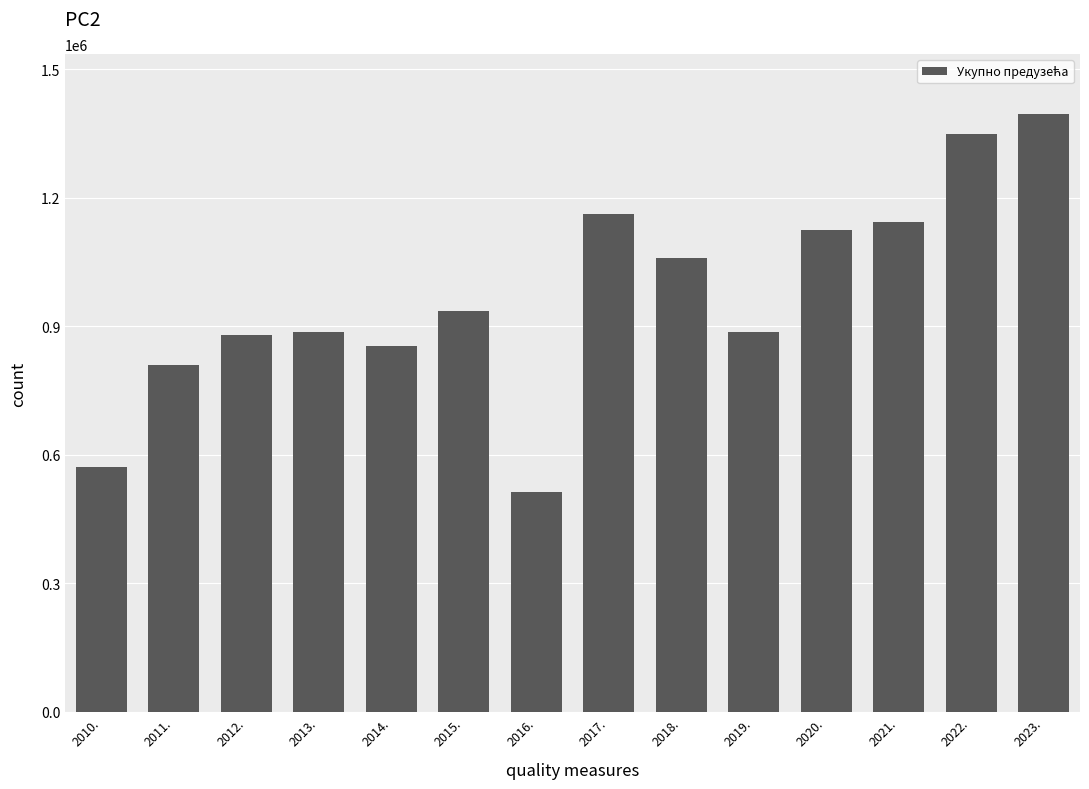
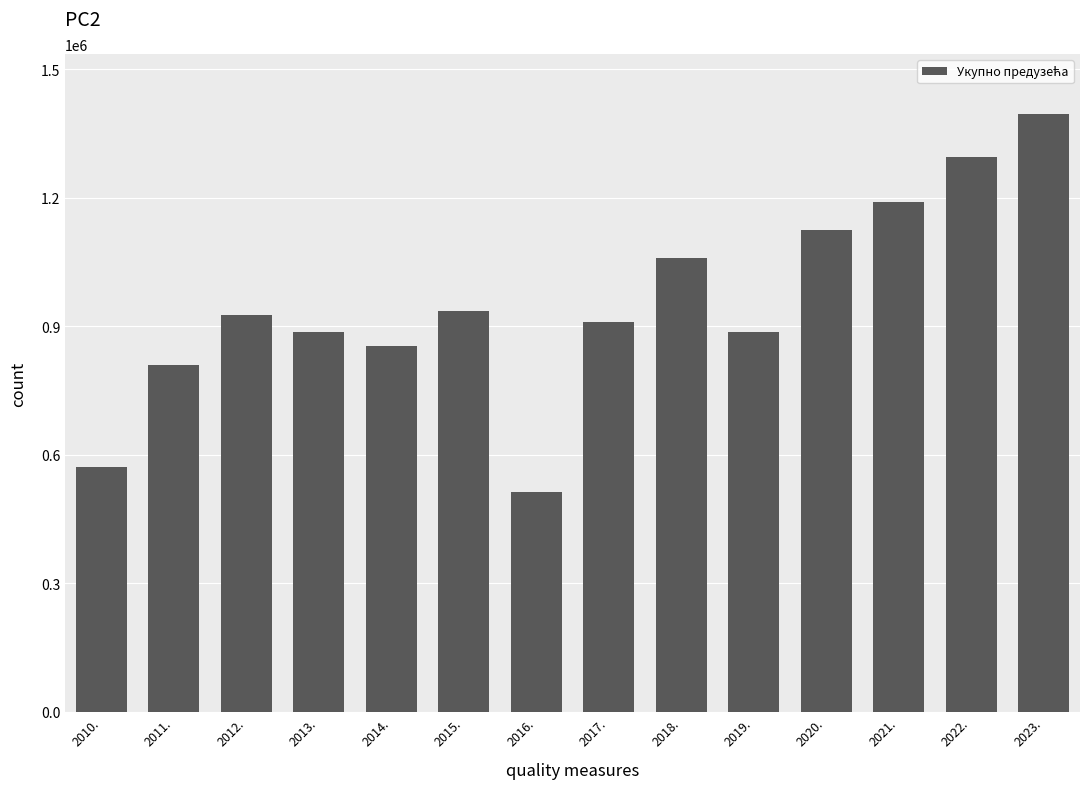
2012.: 880000 -> 930000
2017.: 1160000 -> 910000
2021.: 1140000 -> 1190000
2022.: 1350000 -> 1300000
